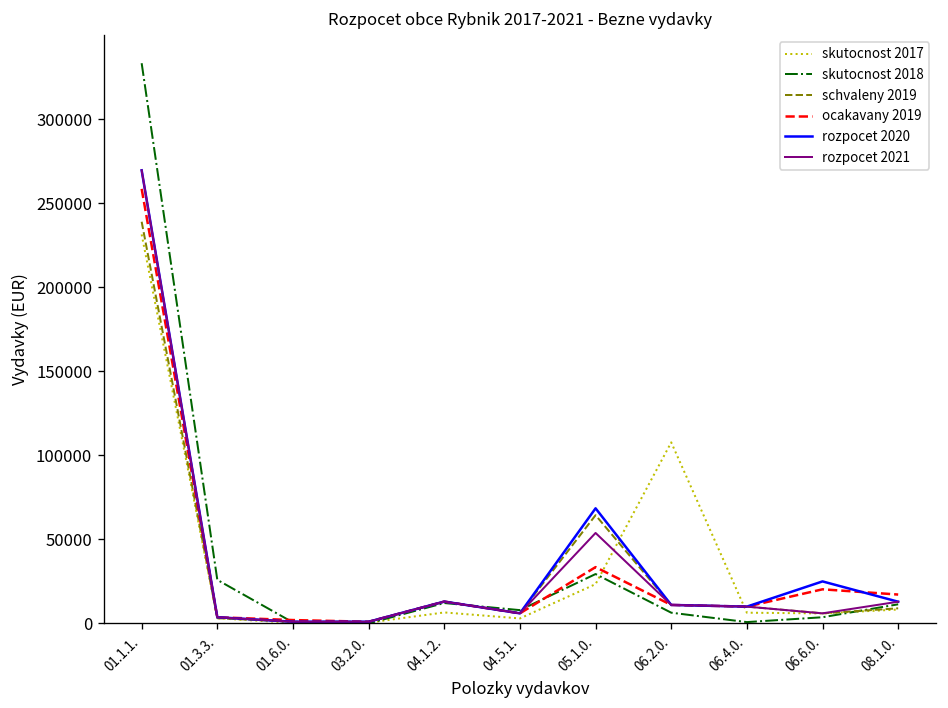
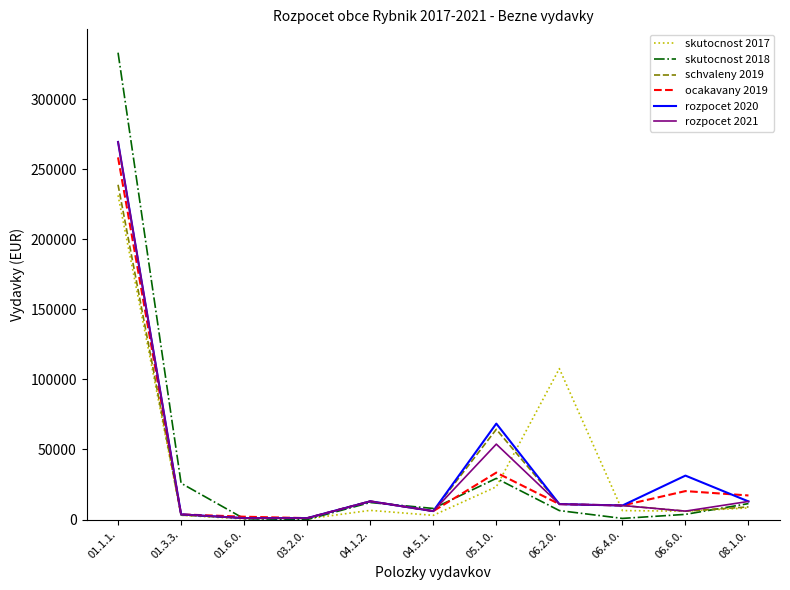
rozpocet 2020, 06.6.0.: 25000 -> 31000
